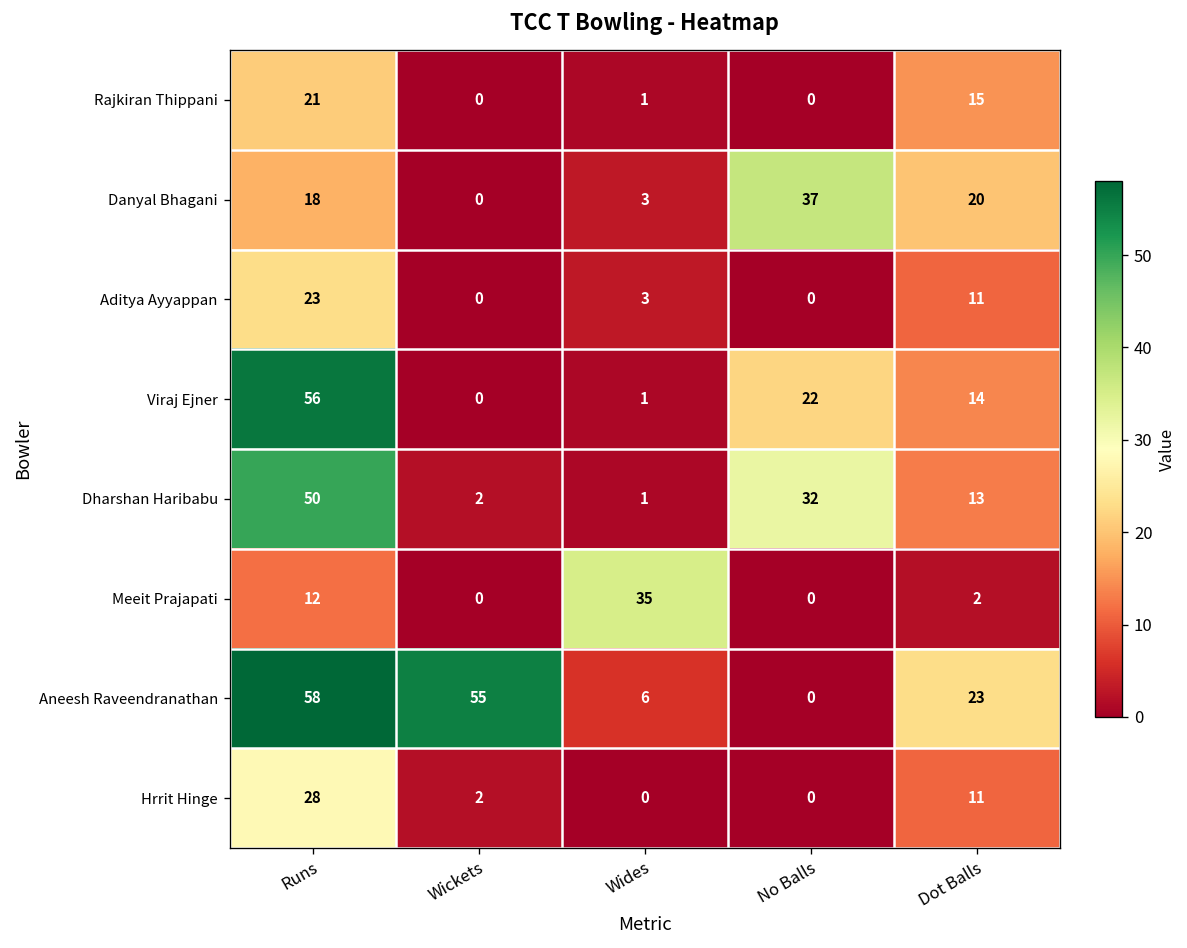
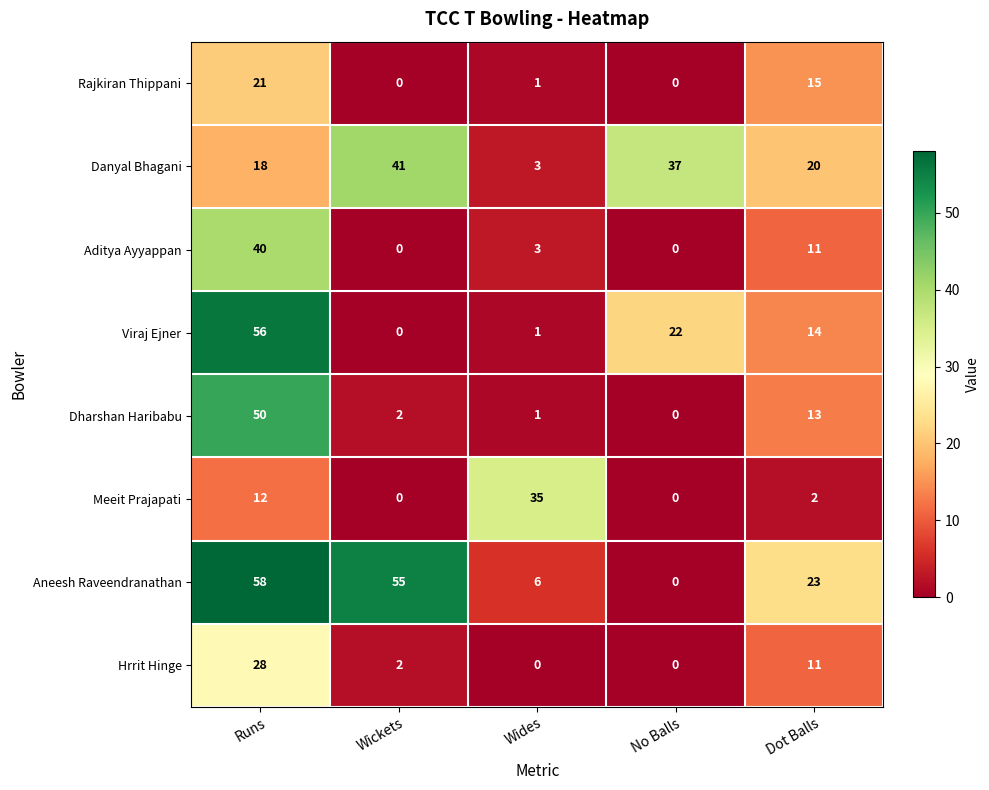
Danyal Bhagani, Wickets: 0 -> 41
Aditya Ayyappan, Runs: 23 -> 40
Dharshan Haribabu, No Balls: 32 -> 0
